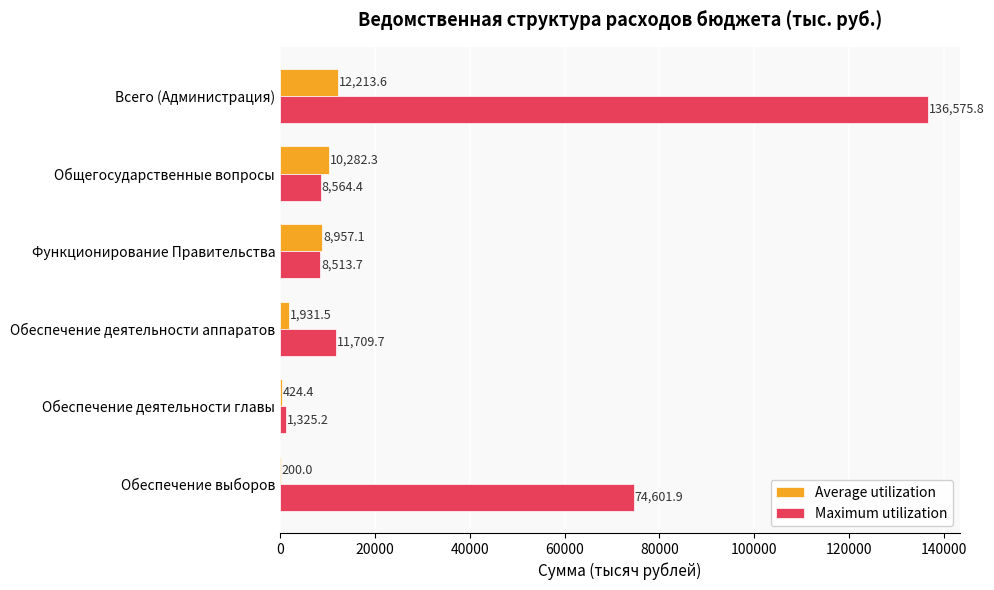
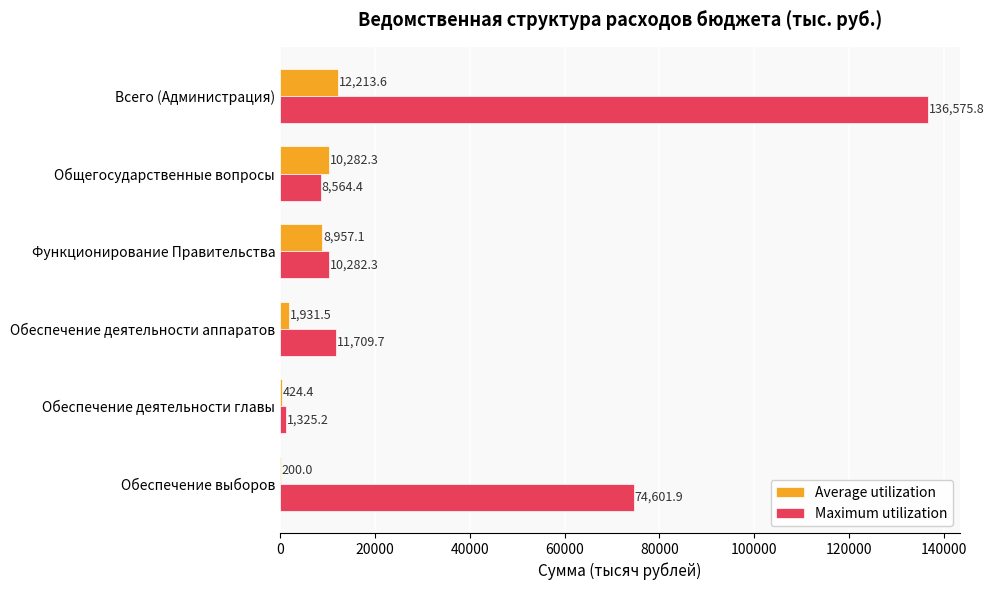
Maximum utilization, Функционирование Правительства: 8,513.7 -> 10,282.3
